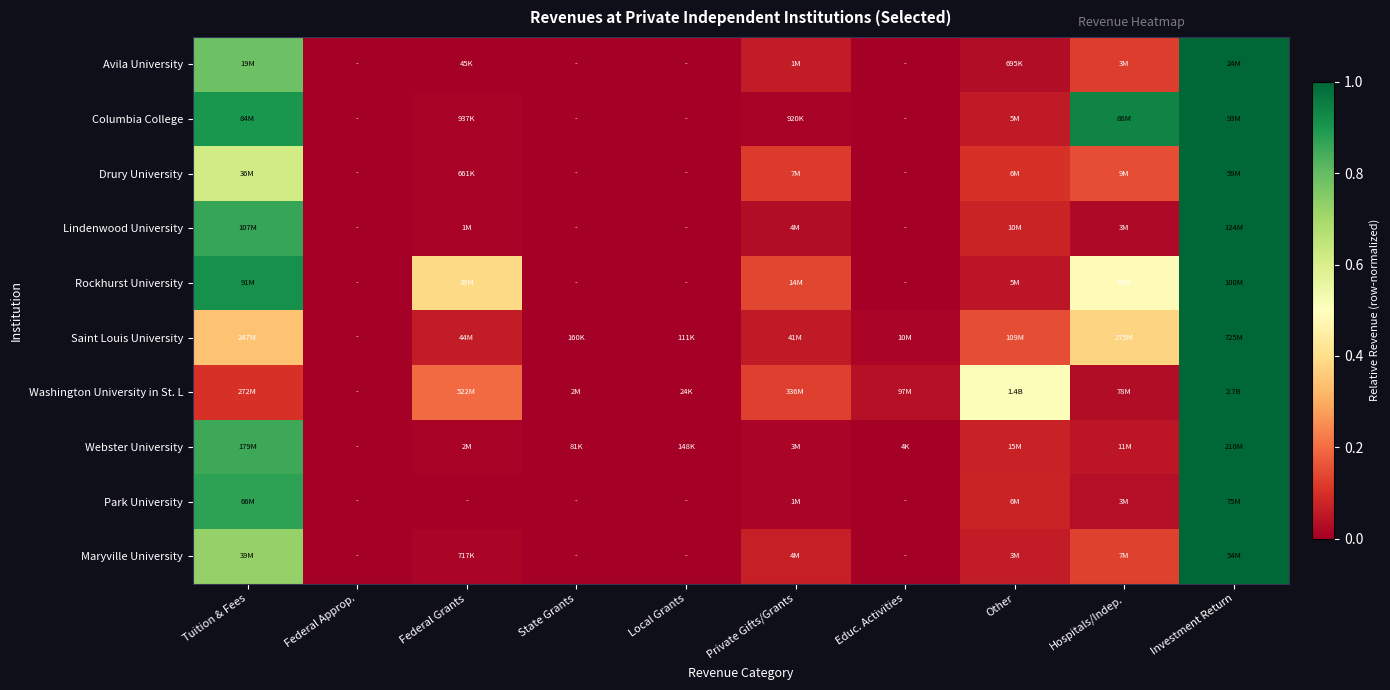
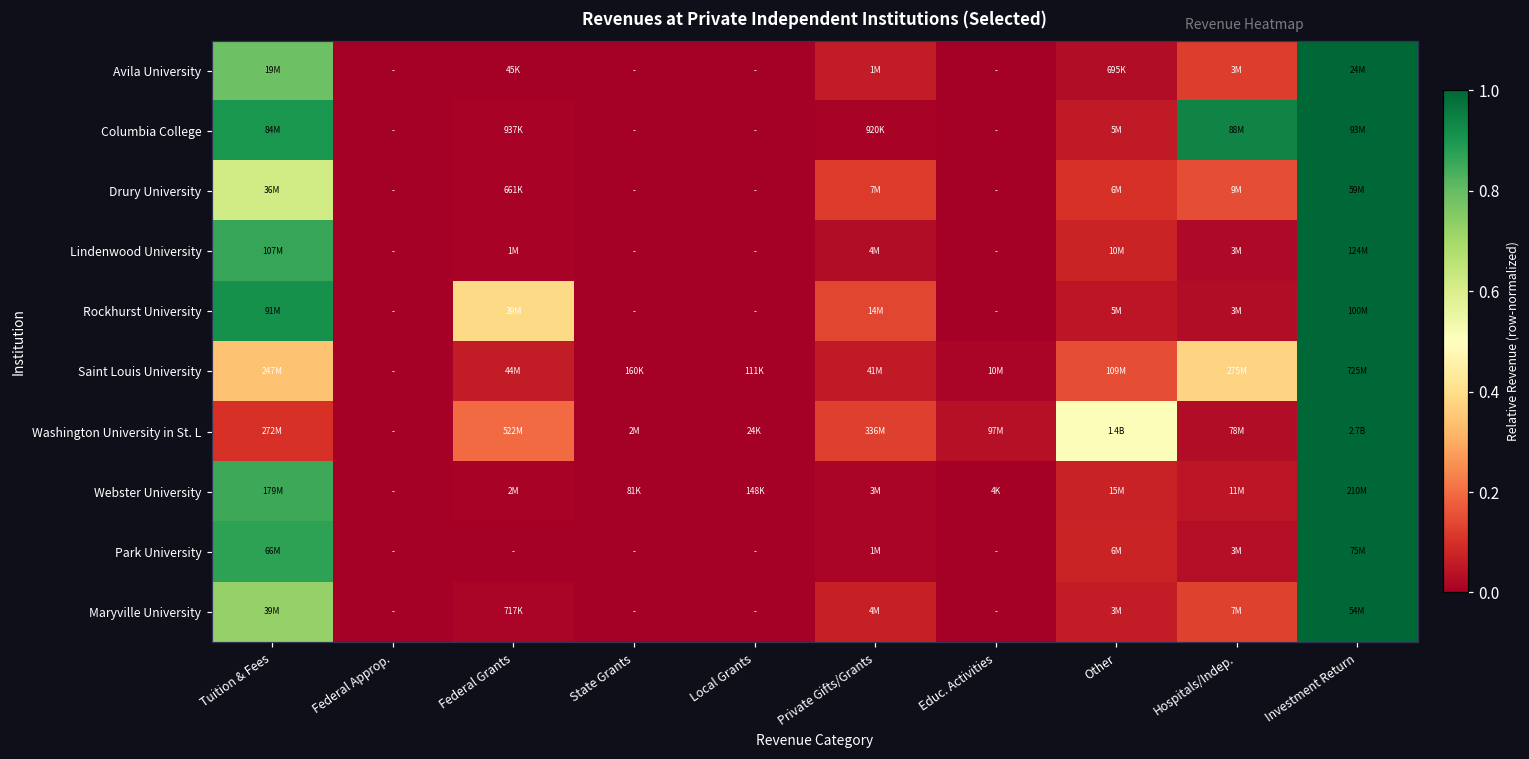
Rockhurst University, Hospitals/Indep.: 49M -> 3M
